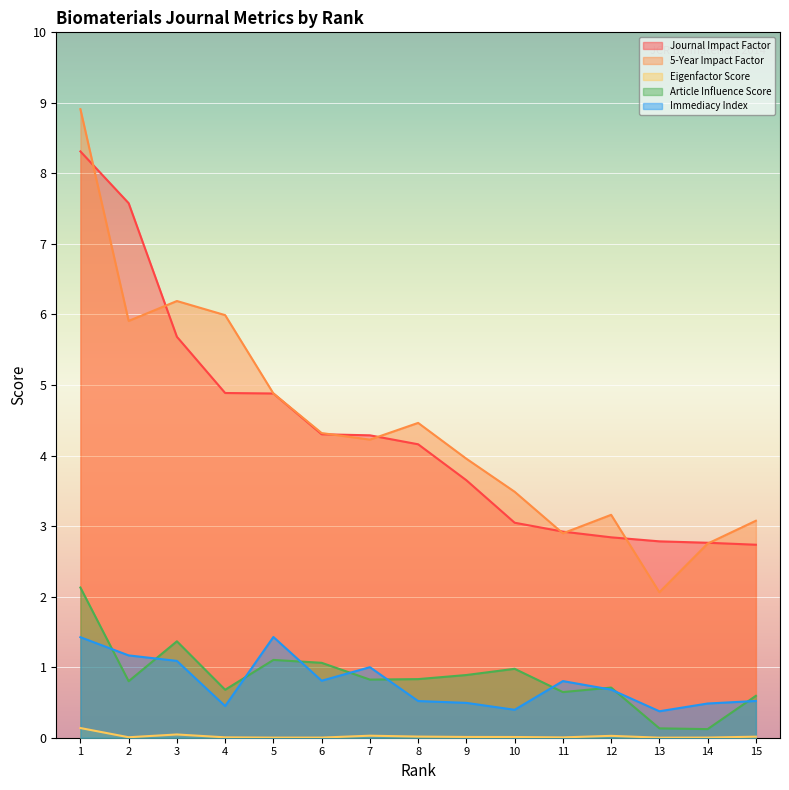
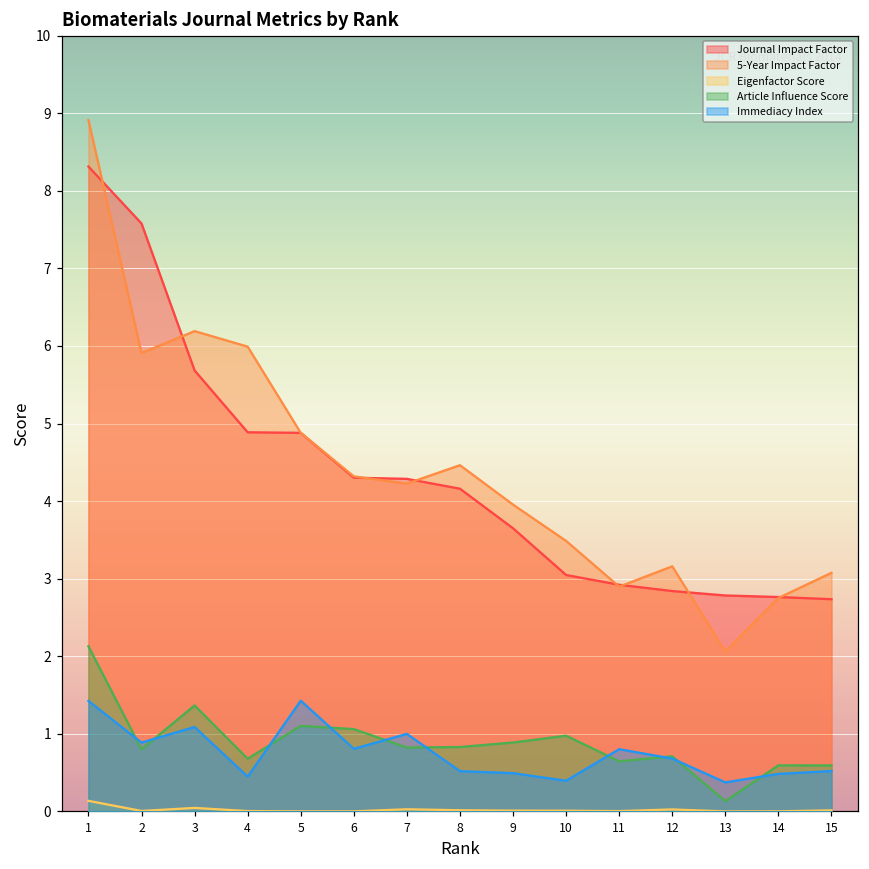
Immediacy Index, 2: 1.2 -> 0.9
Article Influence Score, 14: 0.1 -> 0.6
